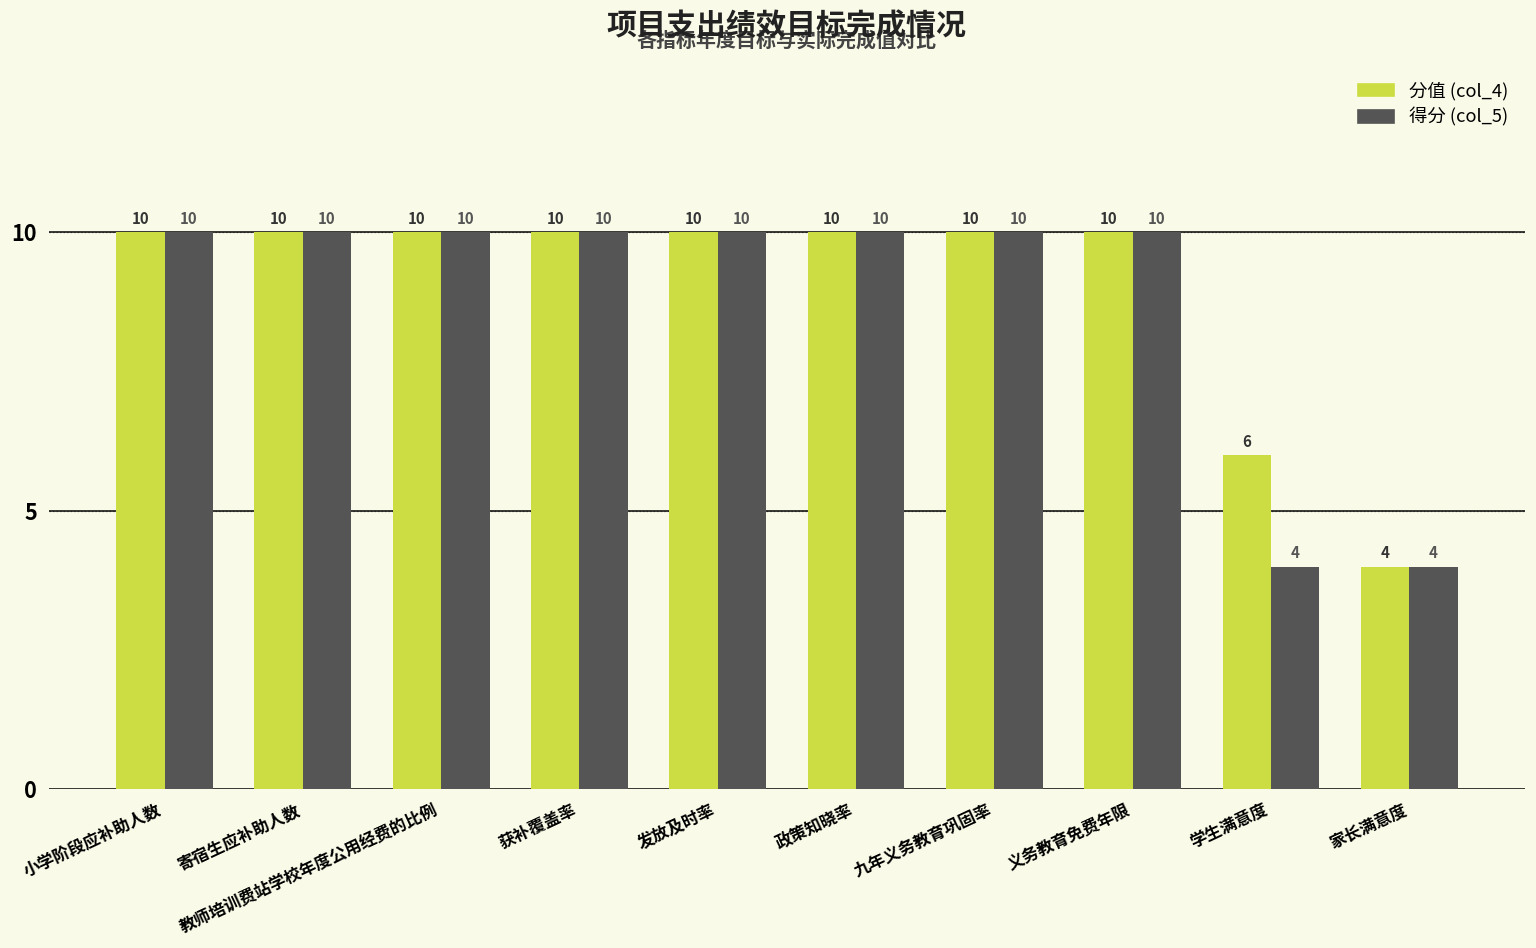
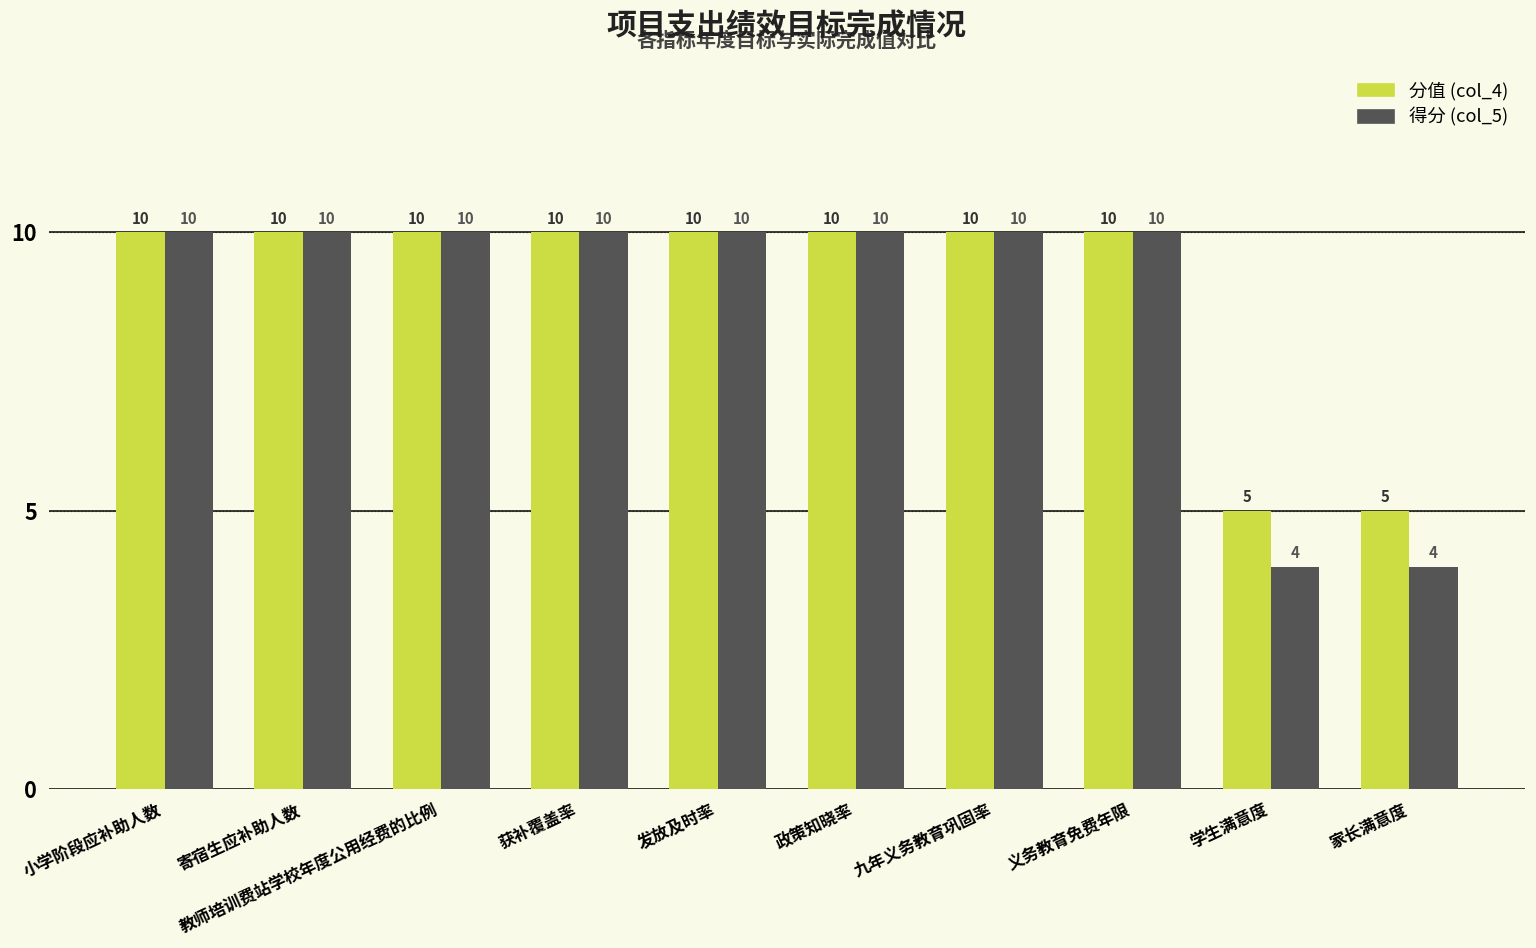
分值 (col_4), 学生满意度: 6 -> 5
分值 (col_4), 家长满意度: 4 -> 5
